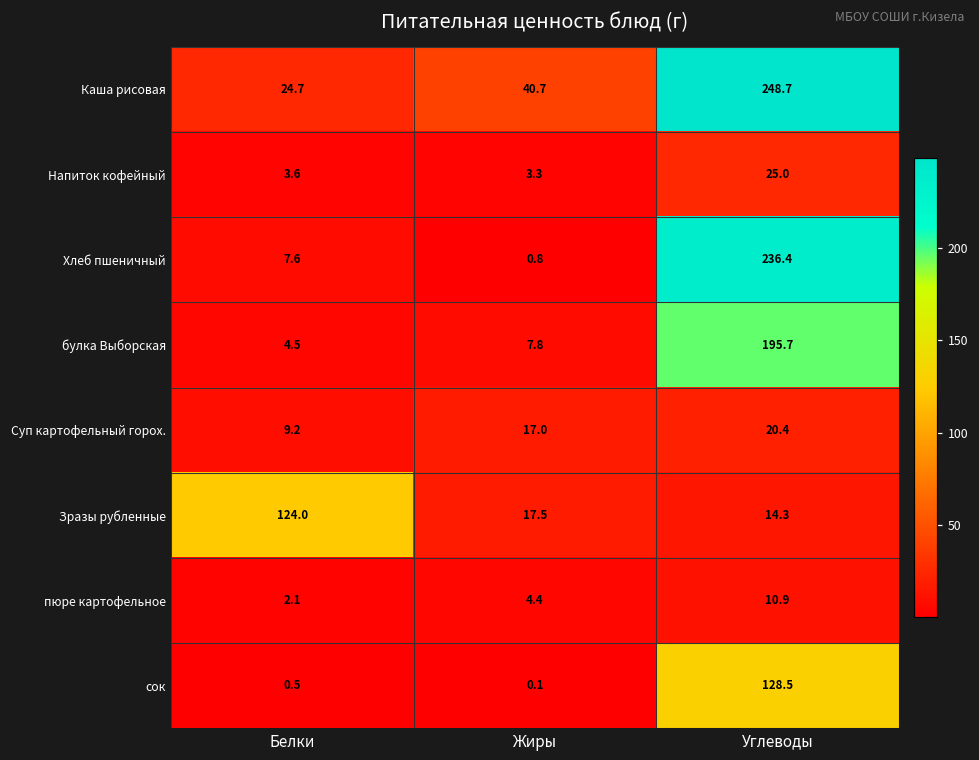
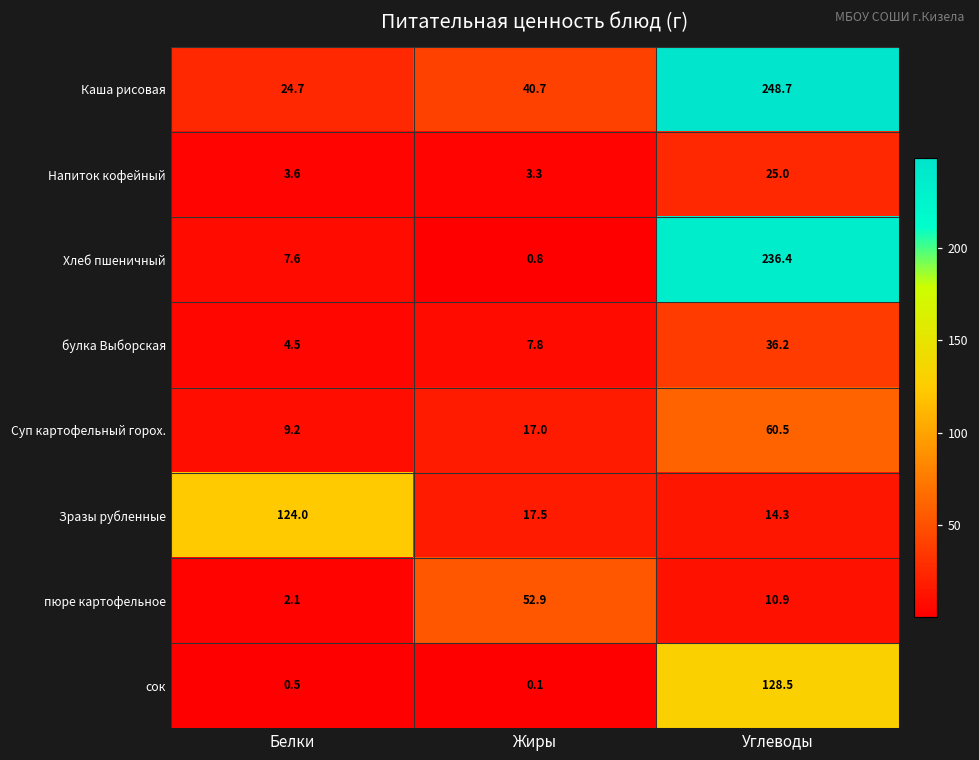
булка Выборская, Углеводы: 195.7 -> 36.2
Суп картофельный горох., Углеводы: 20.4 -> 60.5
пюре картофельное, Жиры: 4.4 -> 52.9
